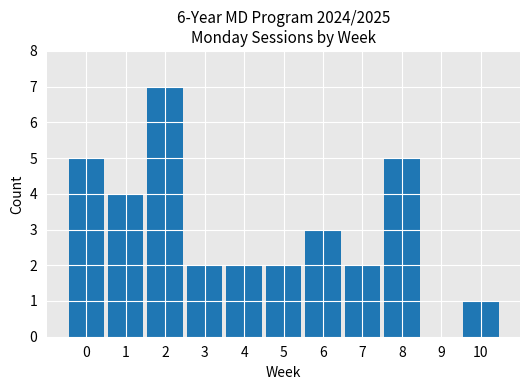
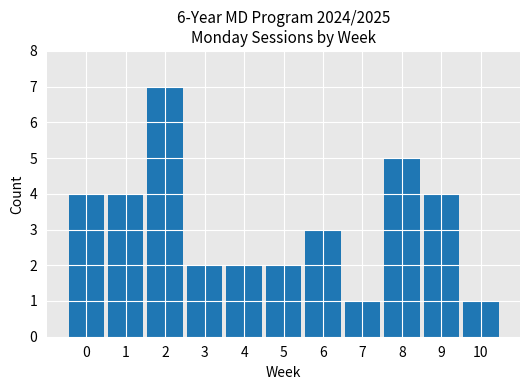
0: 5 -> 4
7: 2 -> 1
9: 0 -> 4
